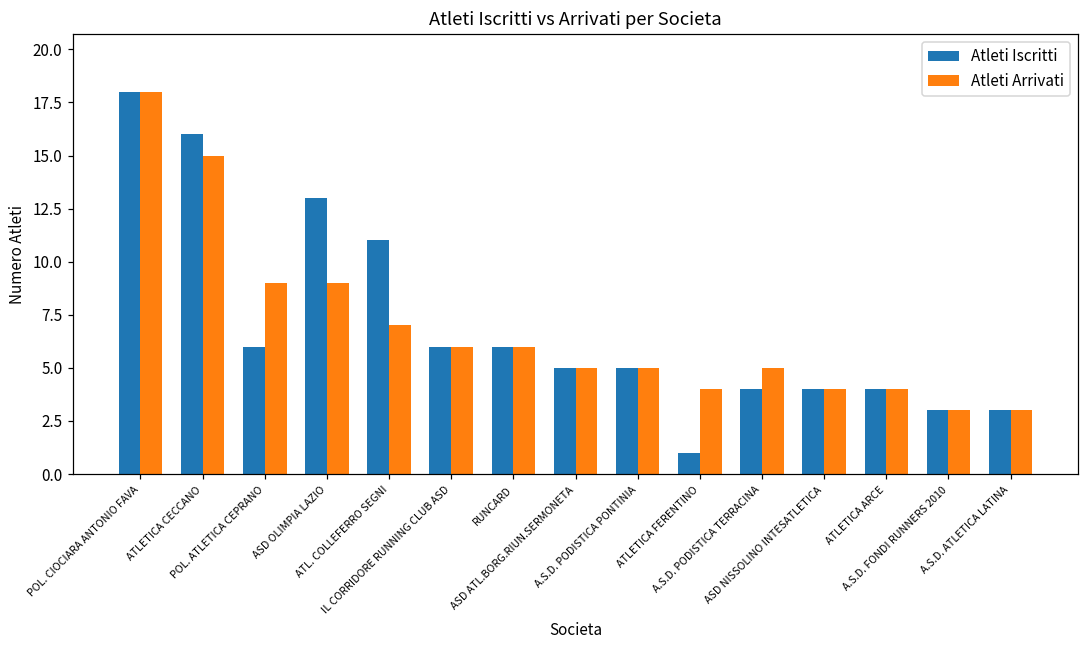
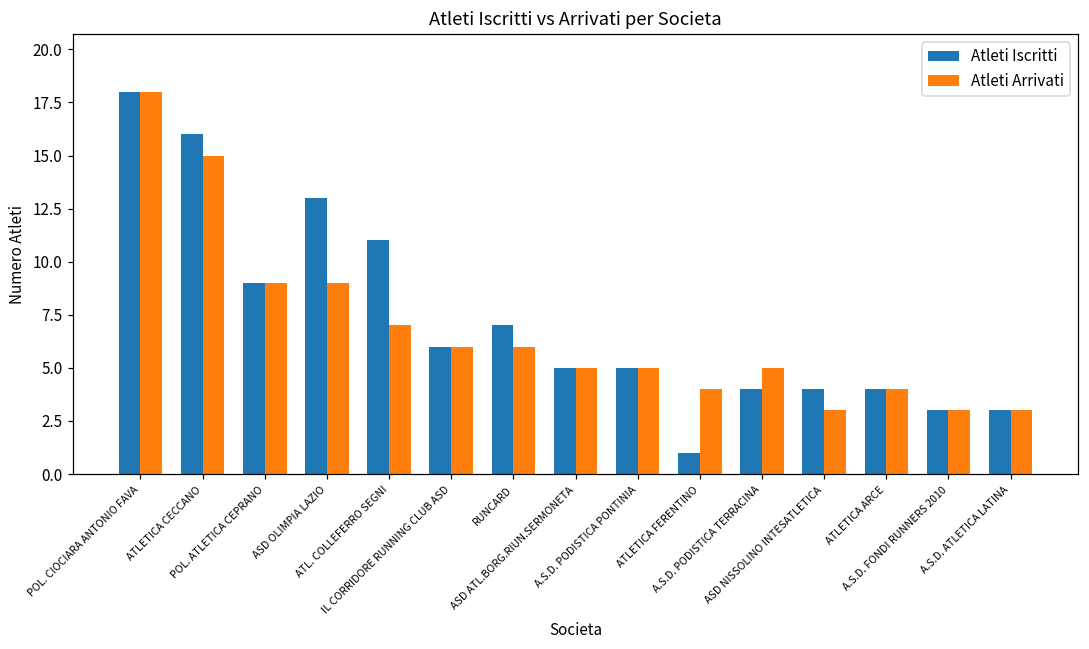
Atleti Iscritti, POL. ATLETICA CEPRANO: 6 -> 9
Atleti Iscritti, RUNCARD: 6 -> 7
Atleti Arrivati, ASD NISSOLINO INTESATLETICA: 4 -> 3
